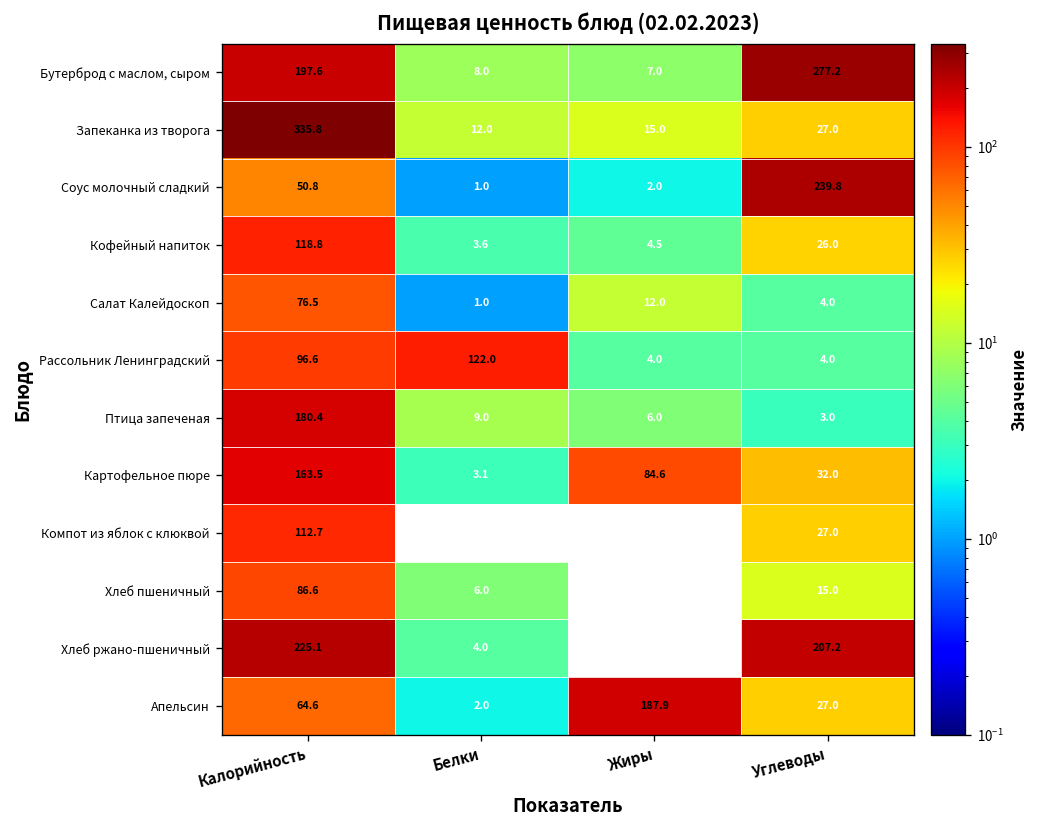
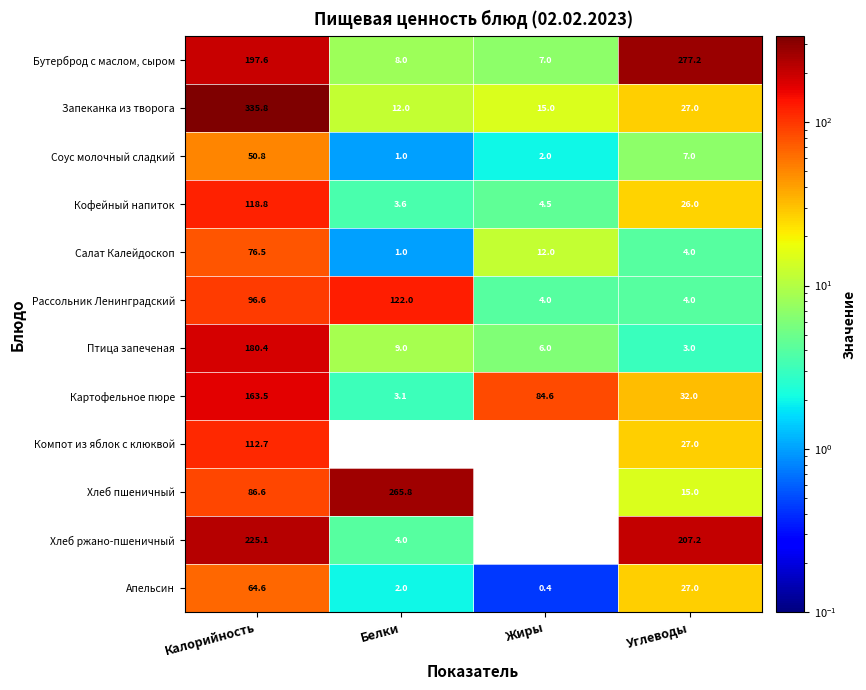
Соус молочный сладкий, Углеводы: 239.8 -> 7.0
Хлеб пшеничный, Белки: 6.0 -> 265.8
Апельсин, Жиры: 187.9 -> 0.4
